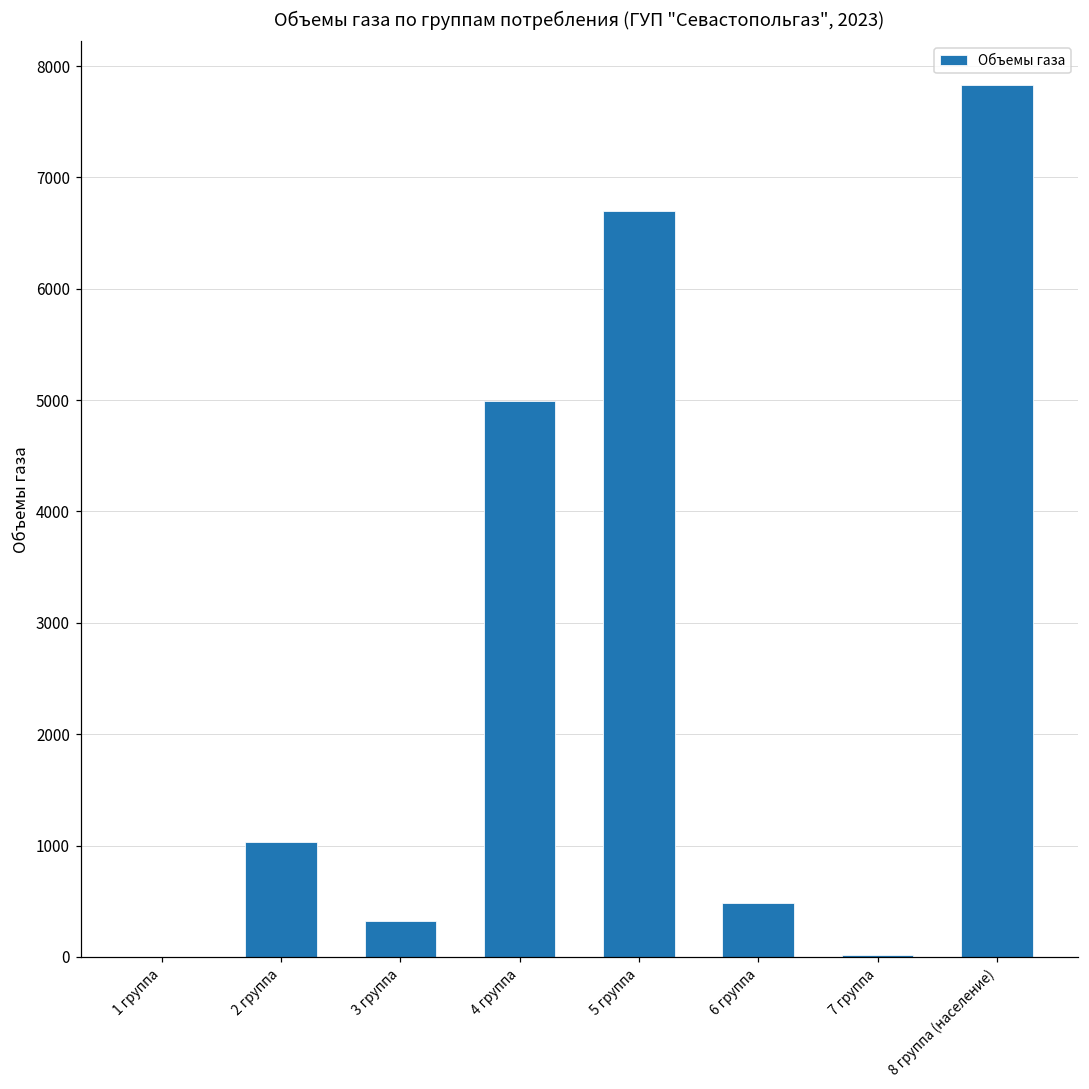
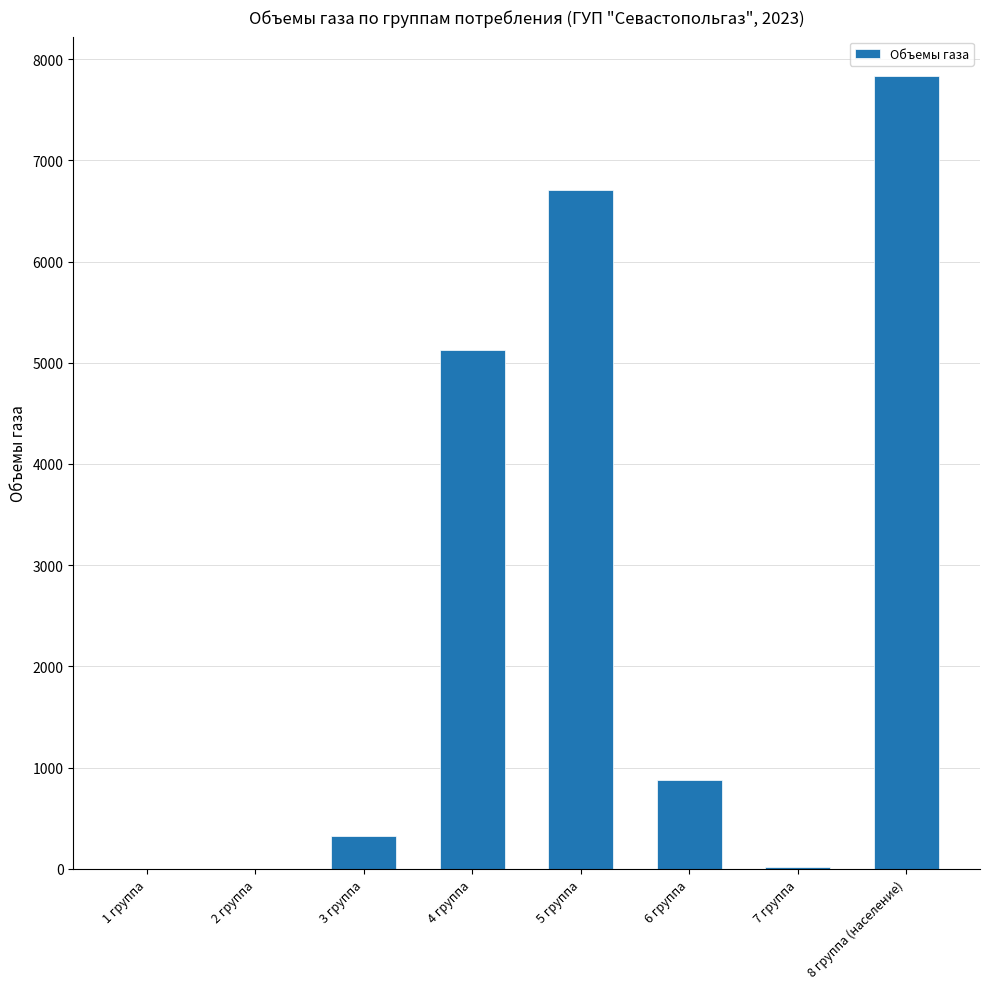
2 группа: 1040 -> 0
4 группа: 4990 -> 5130
6 группа: 480 -> 880
